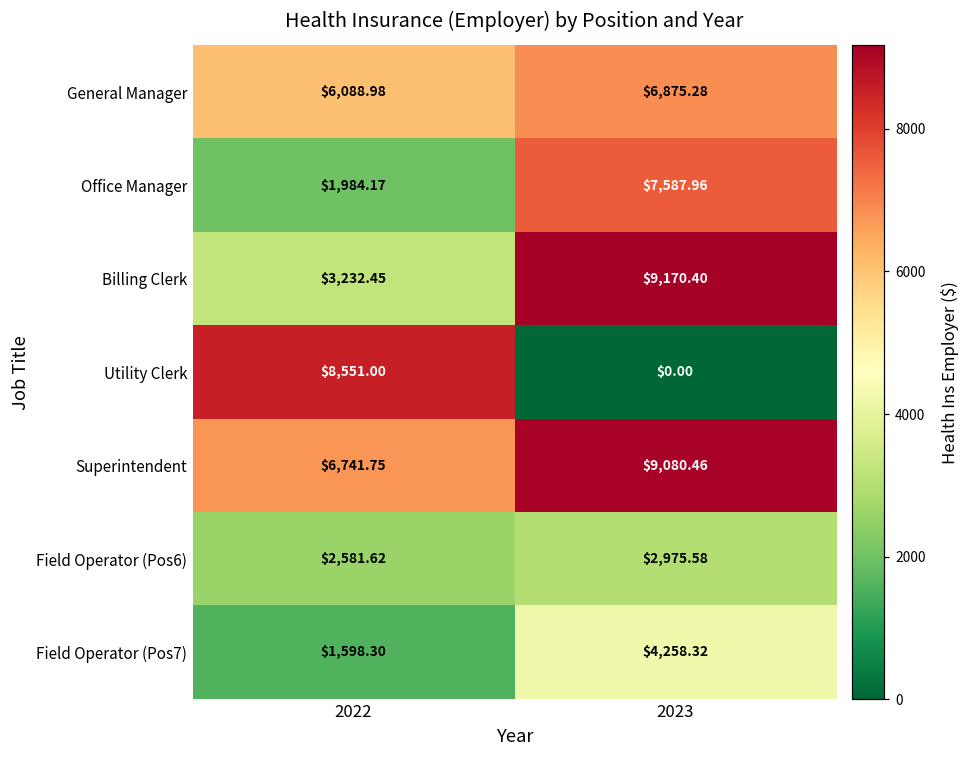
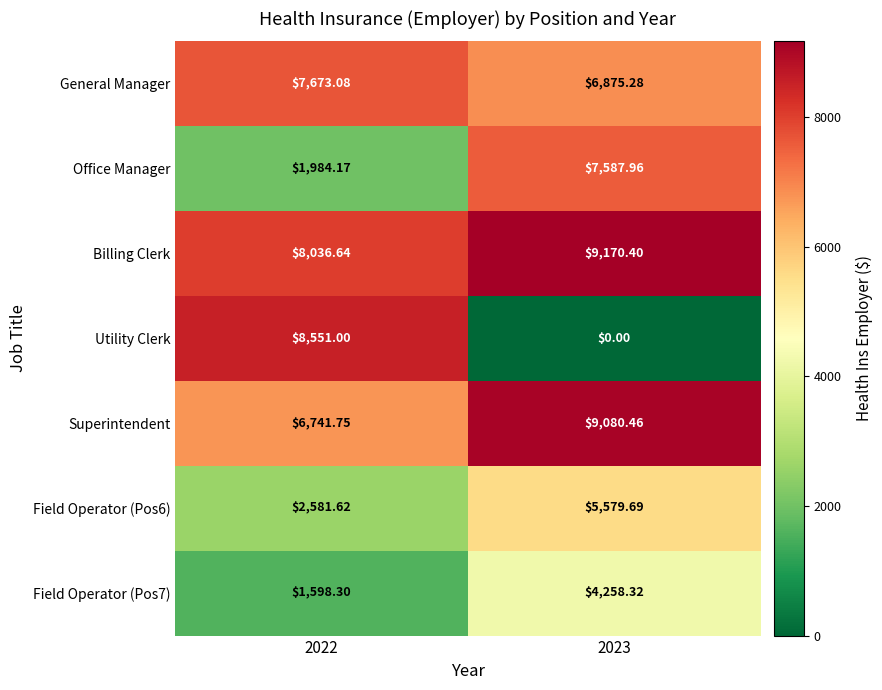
General Manager, 2022: $6,088.98 -> $7,673.08
Billing Clerk, 2022: $3,232.45 -> $8,036.64
Field Operator (Pos6), 2023: $2,975.58 -> $5,579.69
